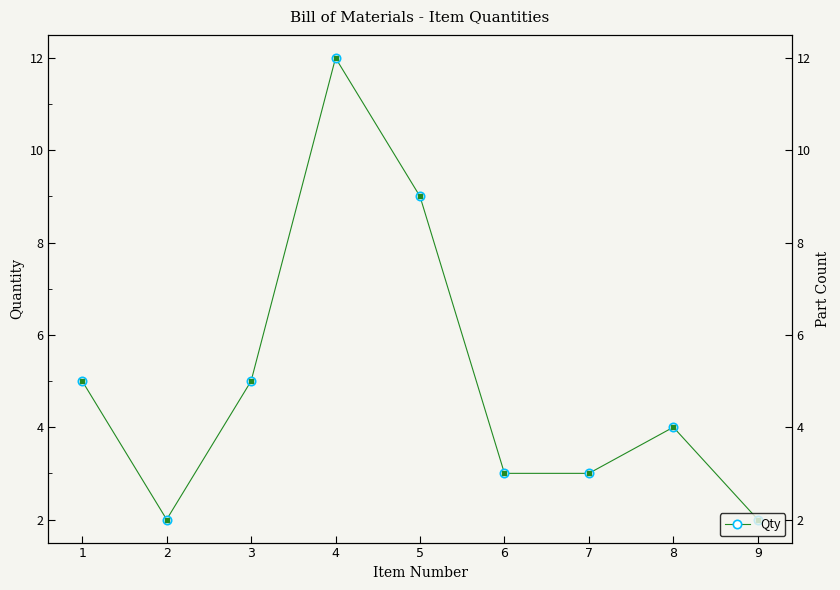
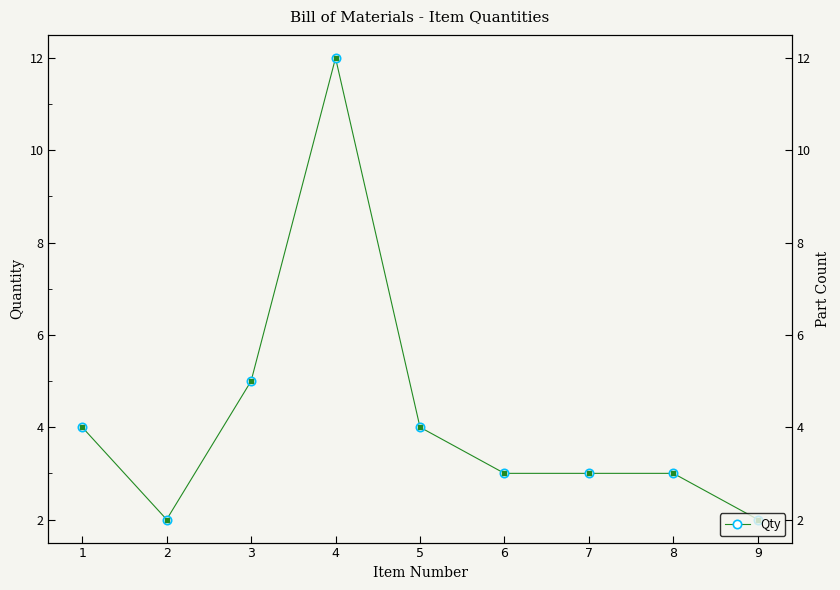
1: 5 -> 4
5: 9 -> 4
8: 4 -> 3
